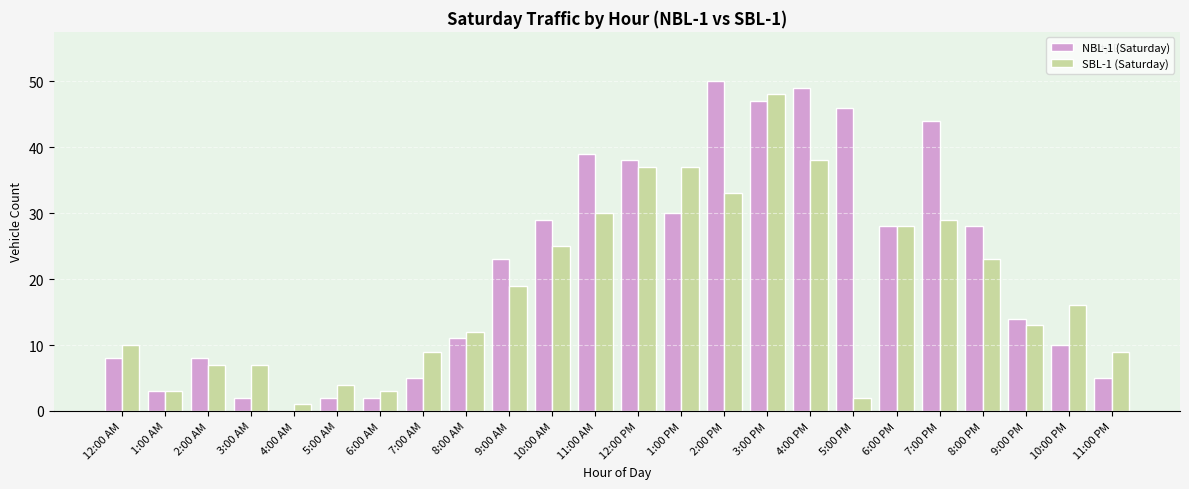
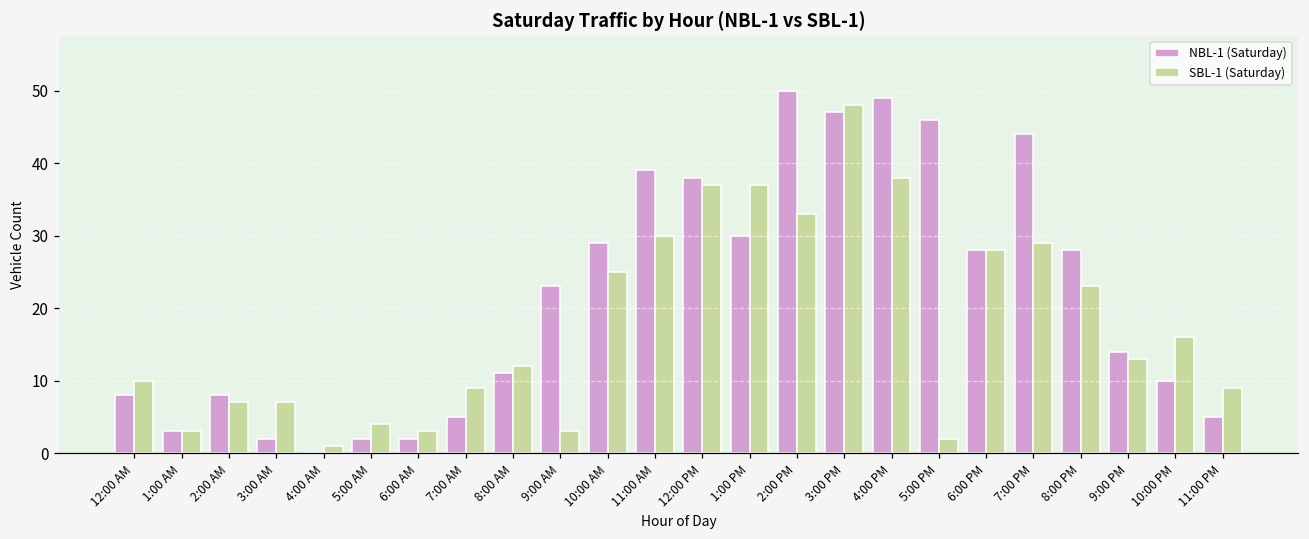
SBL-1 (Saturday), 9:00 AM: 19 -> 3
